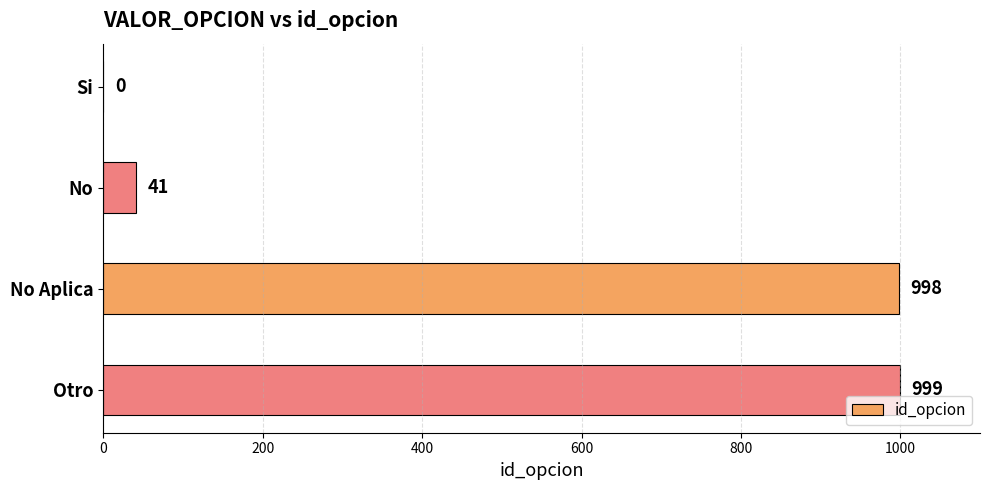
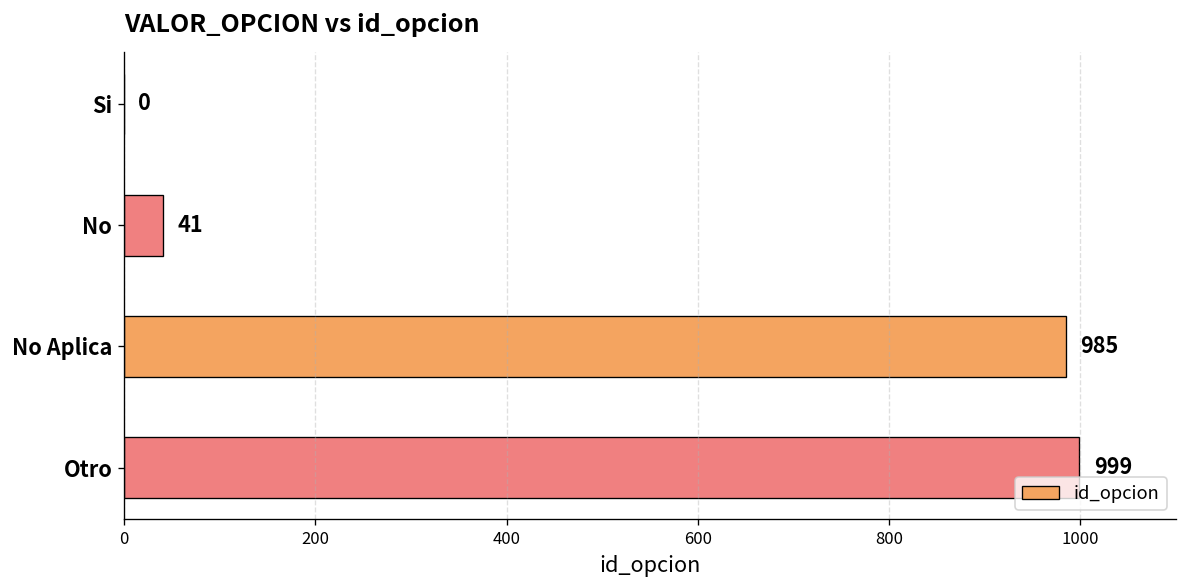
No Aplica: 998 -> 985
